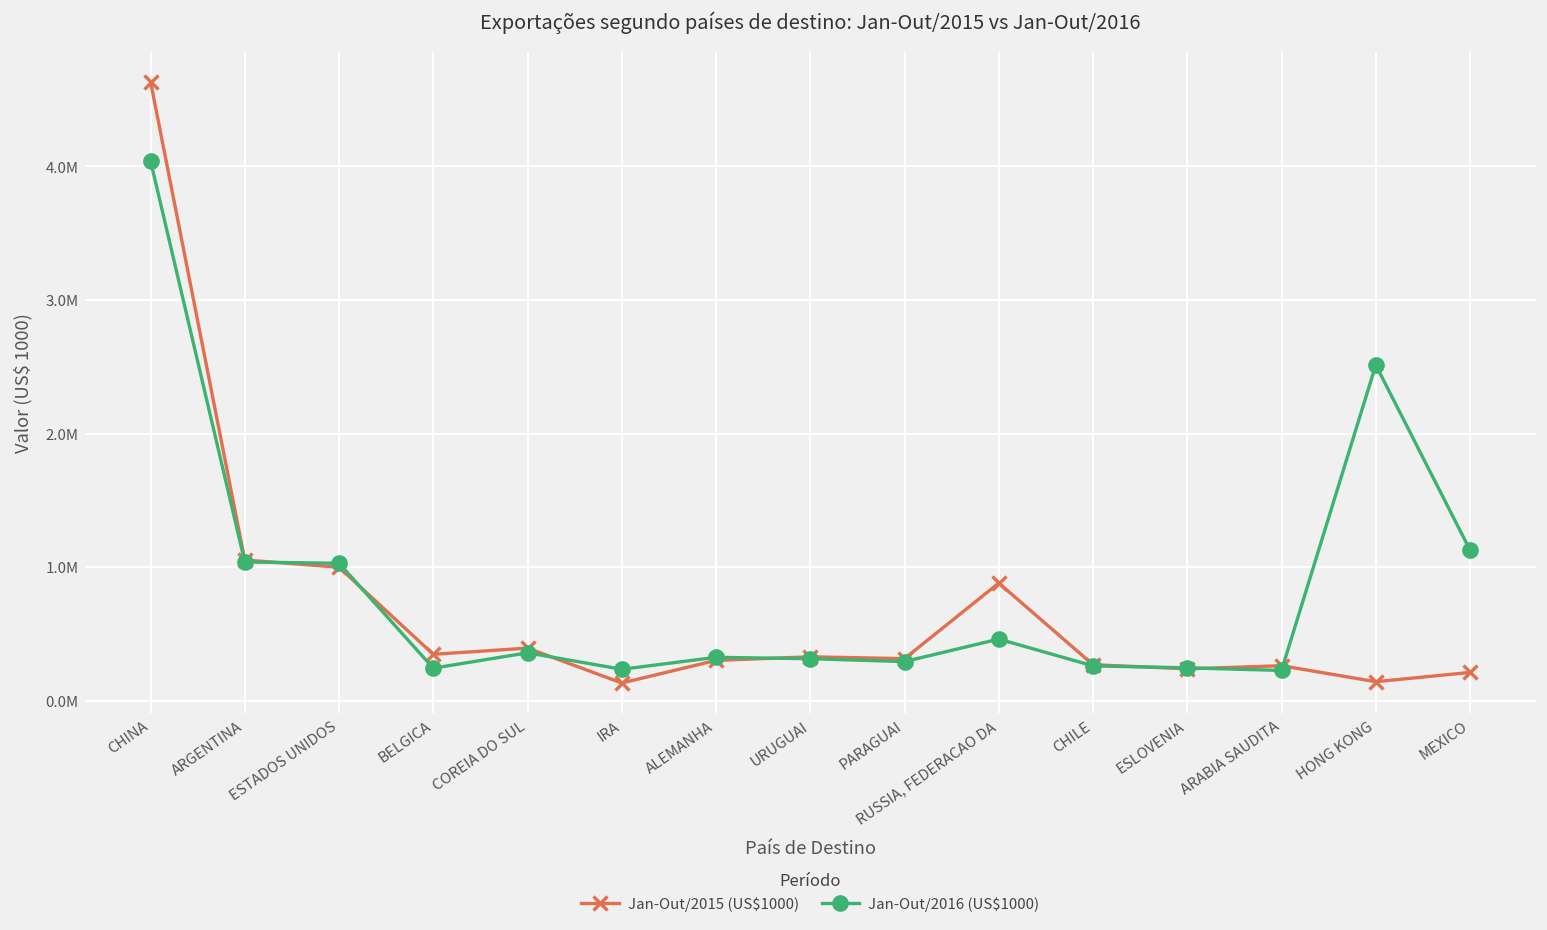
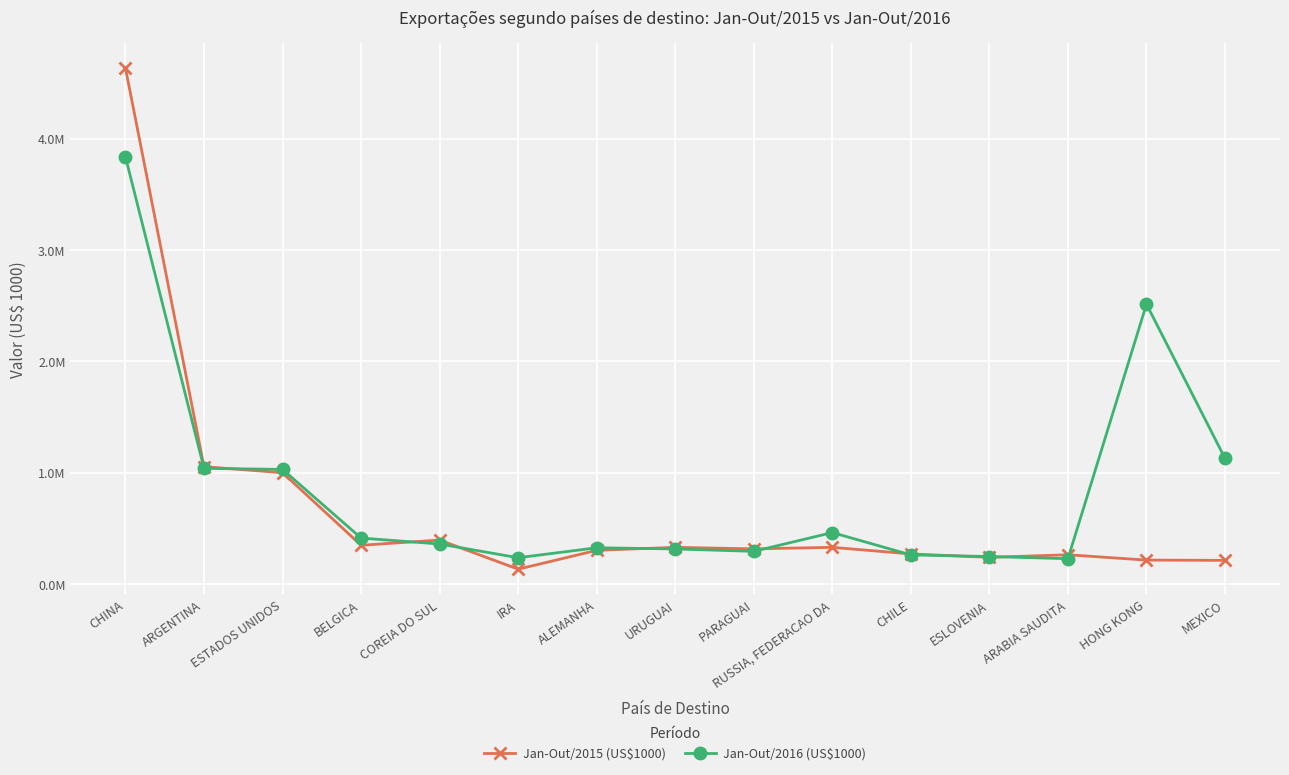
Jan-Out/2016 (US$1000), CHINA: 4040000 -> 3840000
Jan-Out/2016 (US$1000), BELGICA: 240000 -> 410000
Jan-Out/2015 (US$1000), RUSSIA, FEDERACAO DA: 880000 -> 330000
Jan-Out/2015 (US$1000), HONG KONG: 140000 -> 210000
